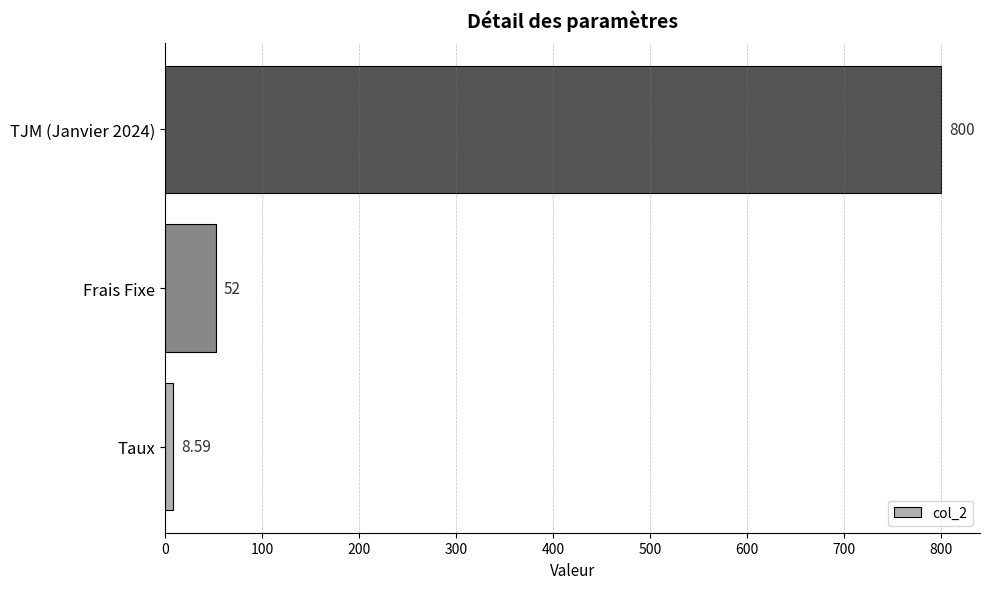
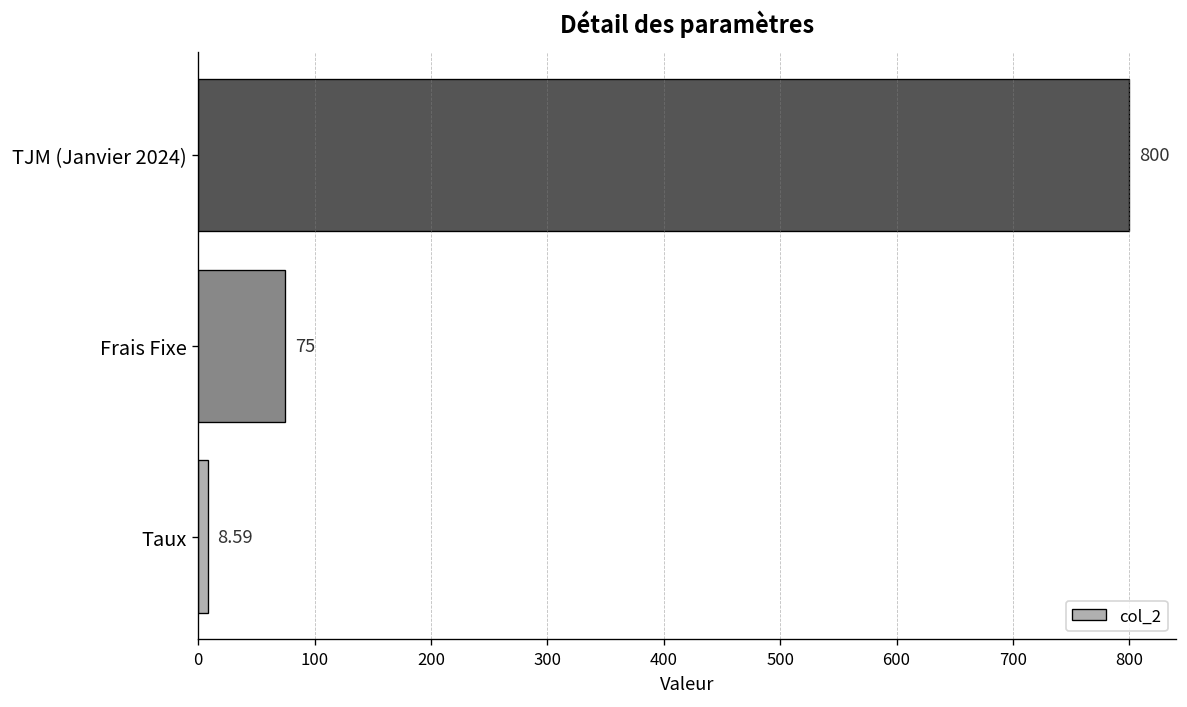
Frais Fixe: 52 -> 75
